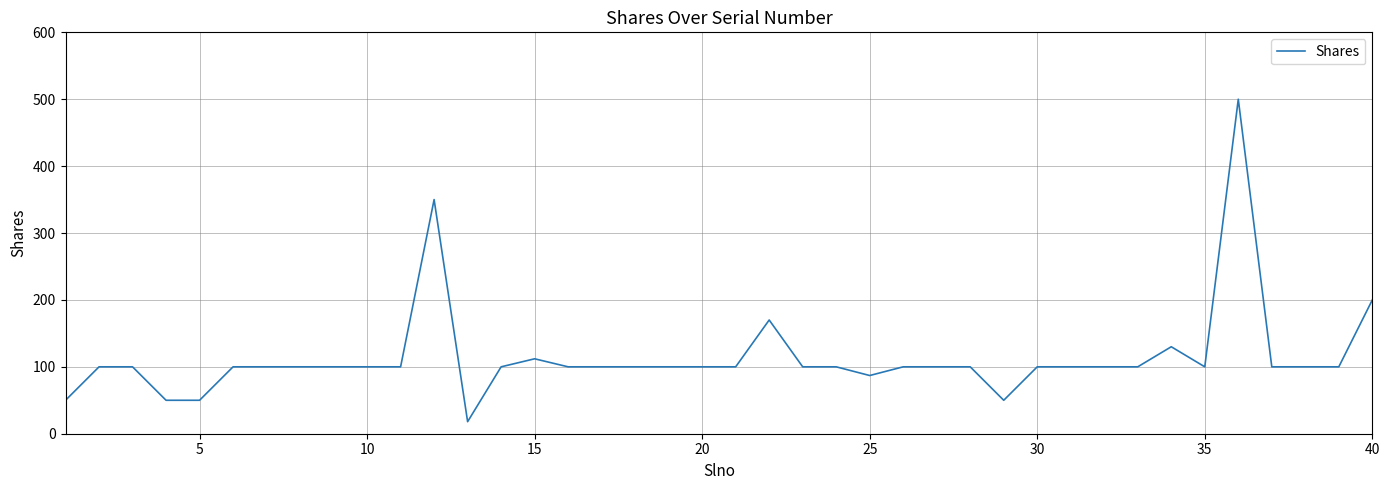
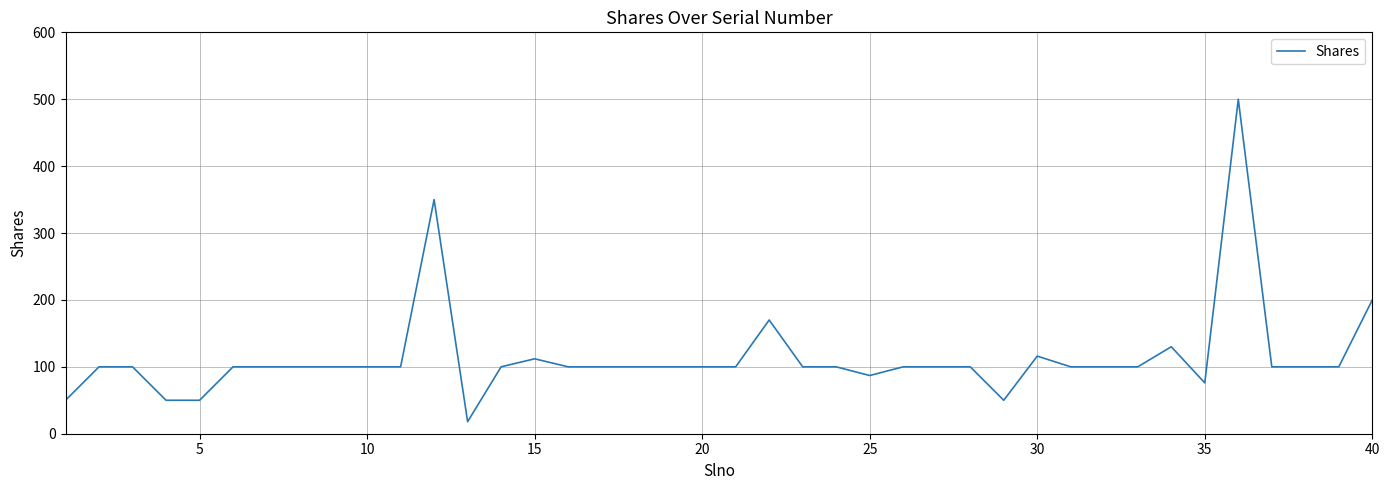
30: 100 -> 120
35: 100 -> 80
